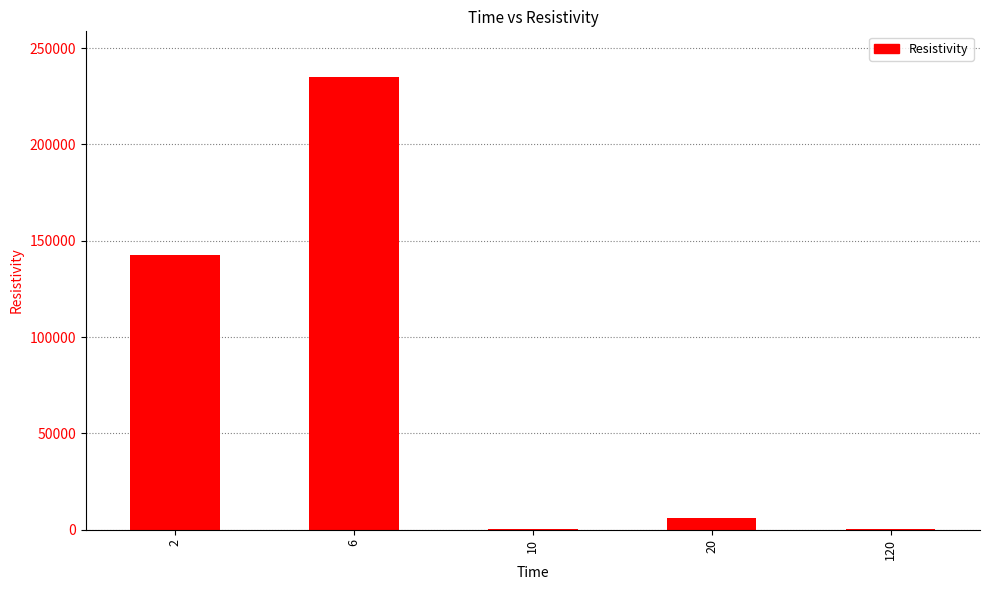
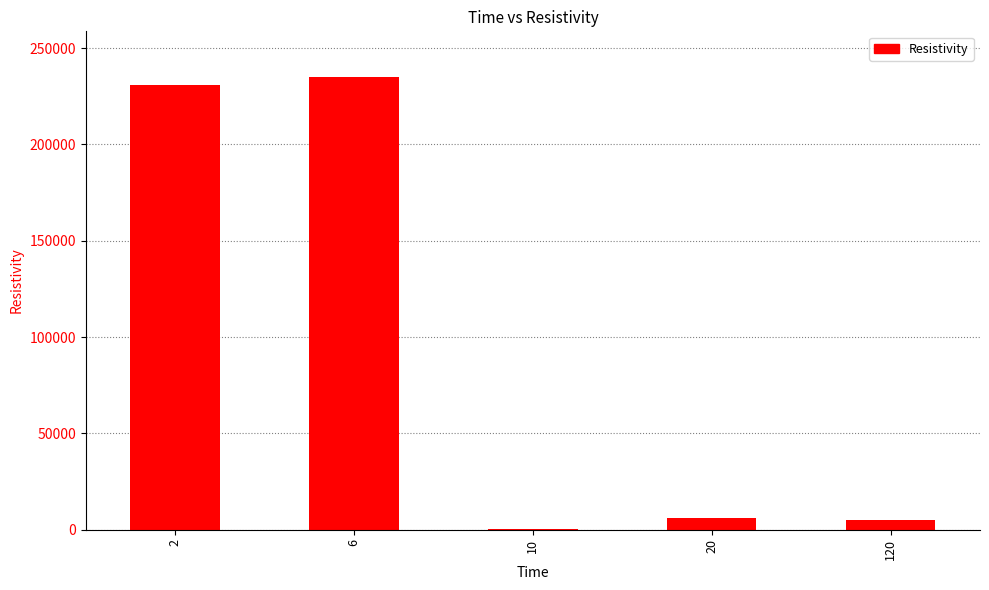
2: 143000 -> 231000
120: 1000 -> 5000
